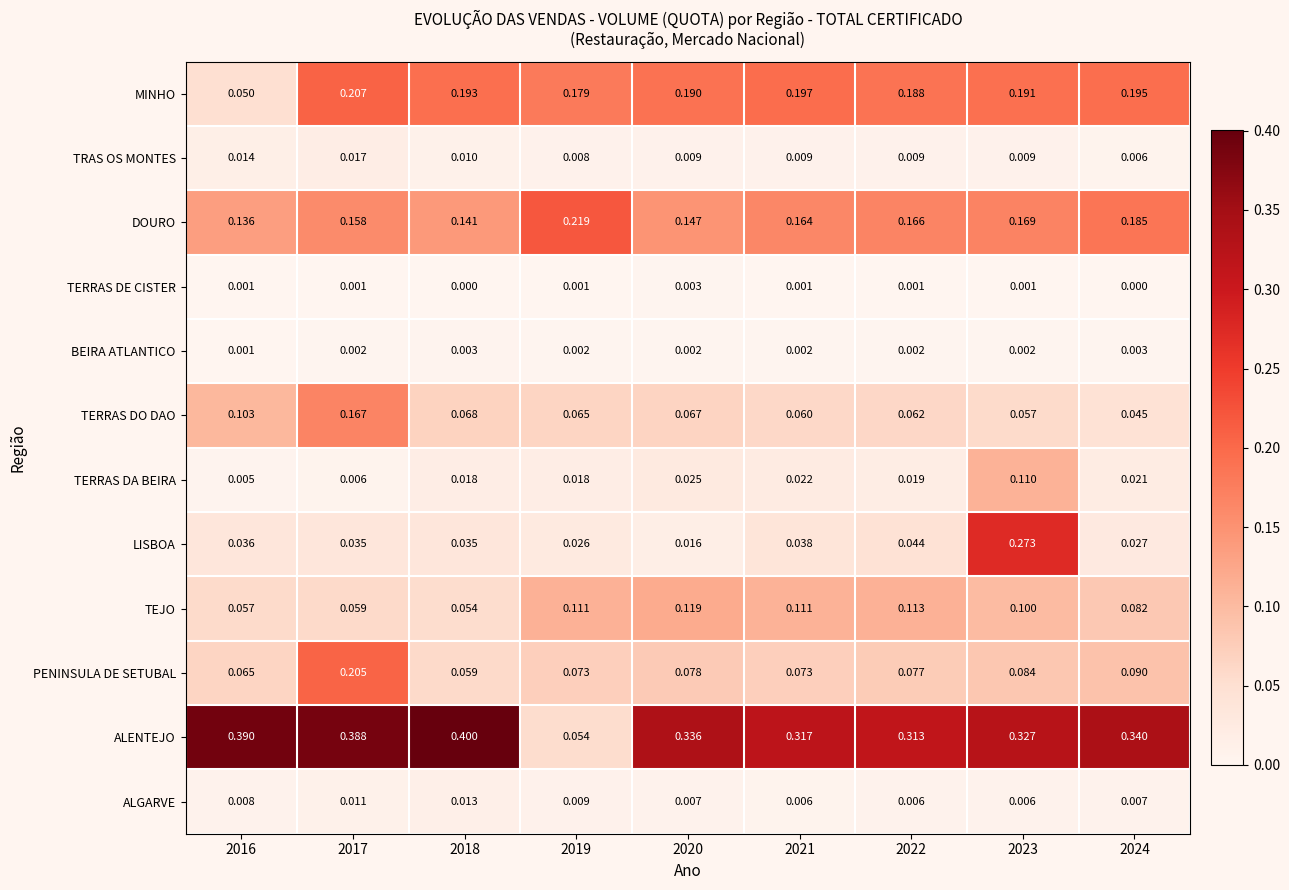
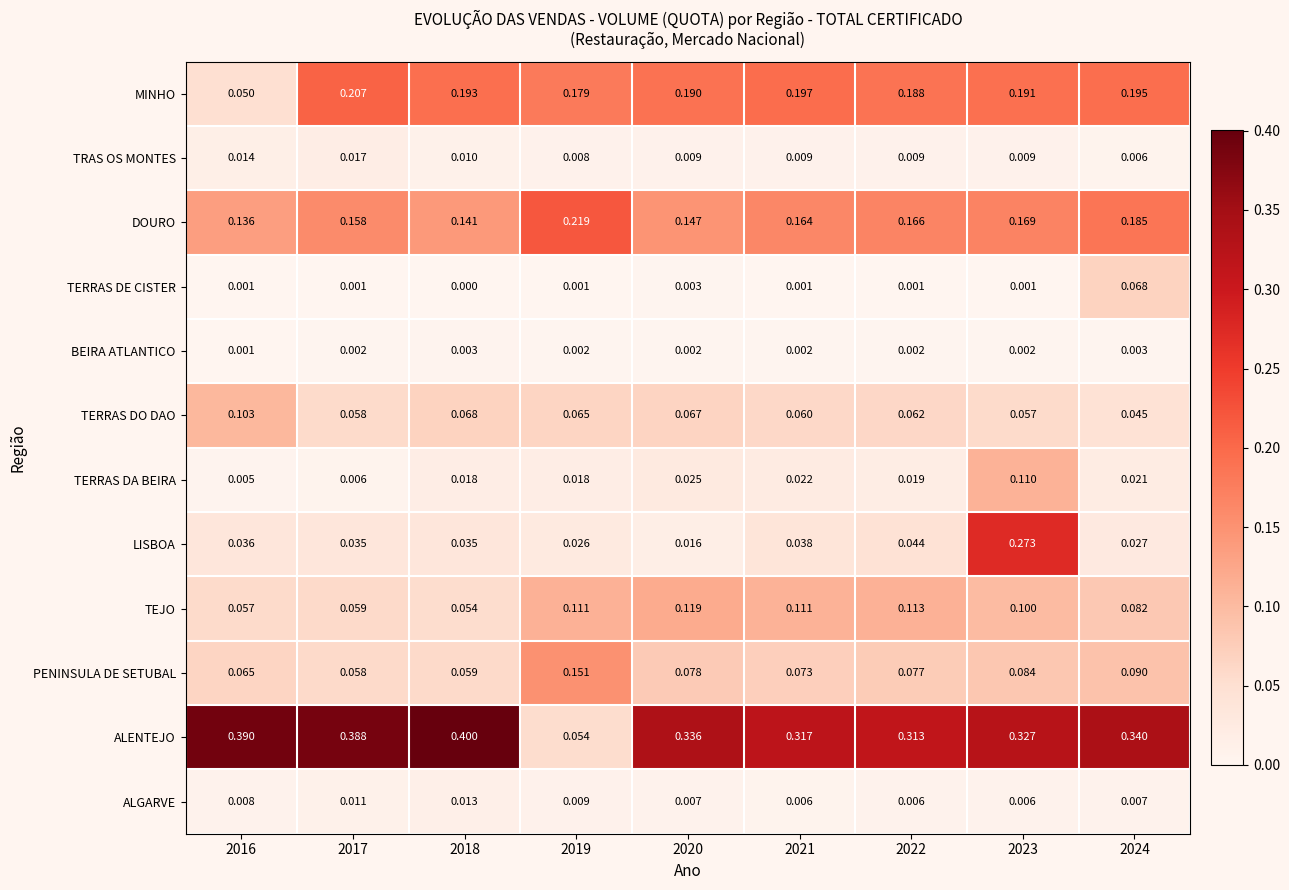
TERRAS DE CISTER, 2024: 0.000 -> 0.068
TERRAS DO DAO, 2017: 0.167 -> 0.058
PENINSULA DE SETUBAL, 2017: 0.205 -> 0.058
PENINSULA DE SETUBAL, 2019: 0.073 -> 0.151
